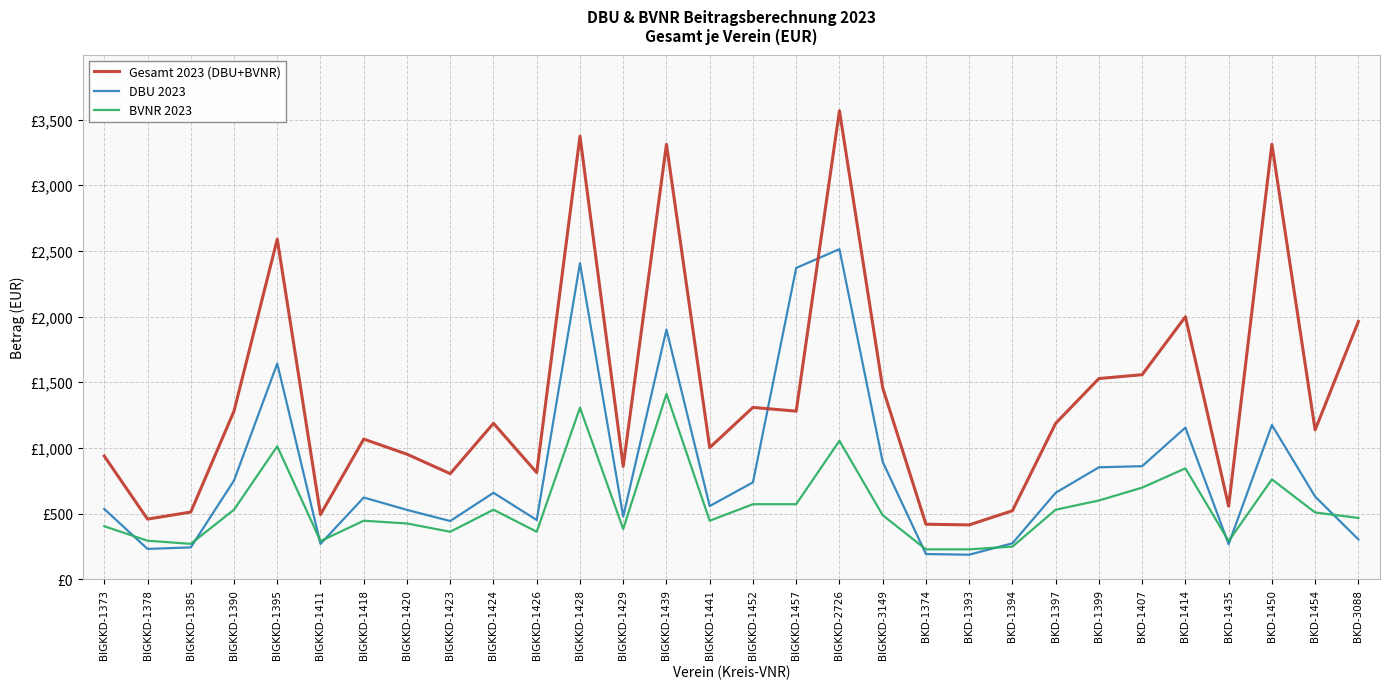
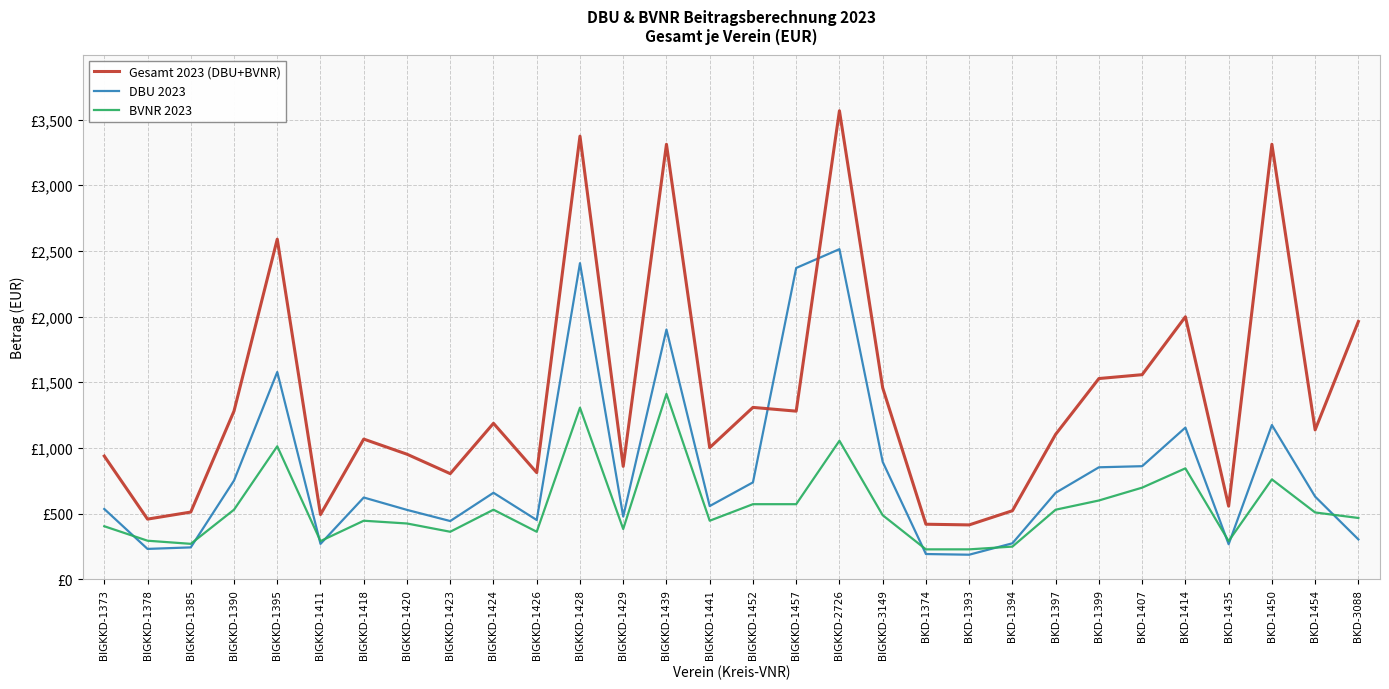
DBU 2023, BIGKKD-1395: £1,640 -> £1,580
Gesamt 2023 (DBU+BVNR), BKD-1397: £1,190 -> £1,100
